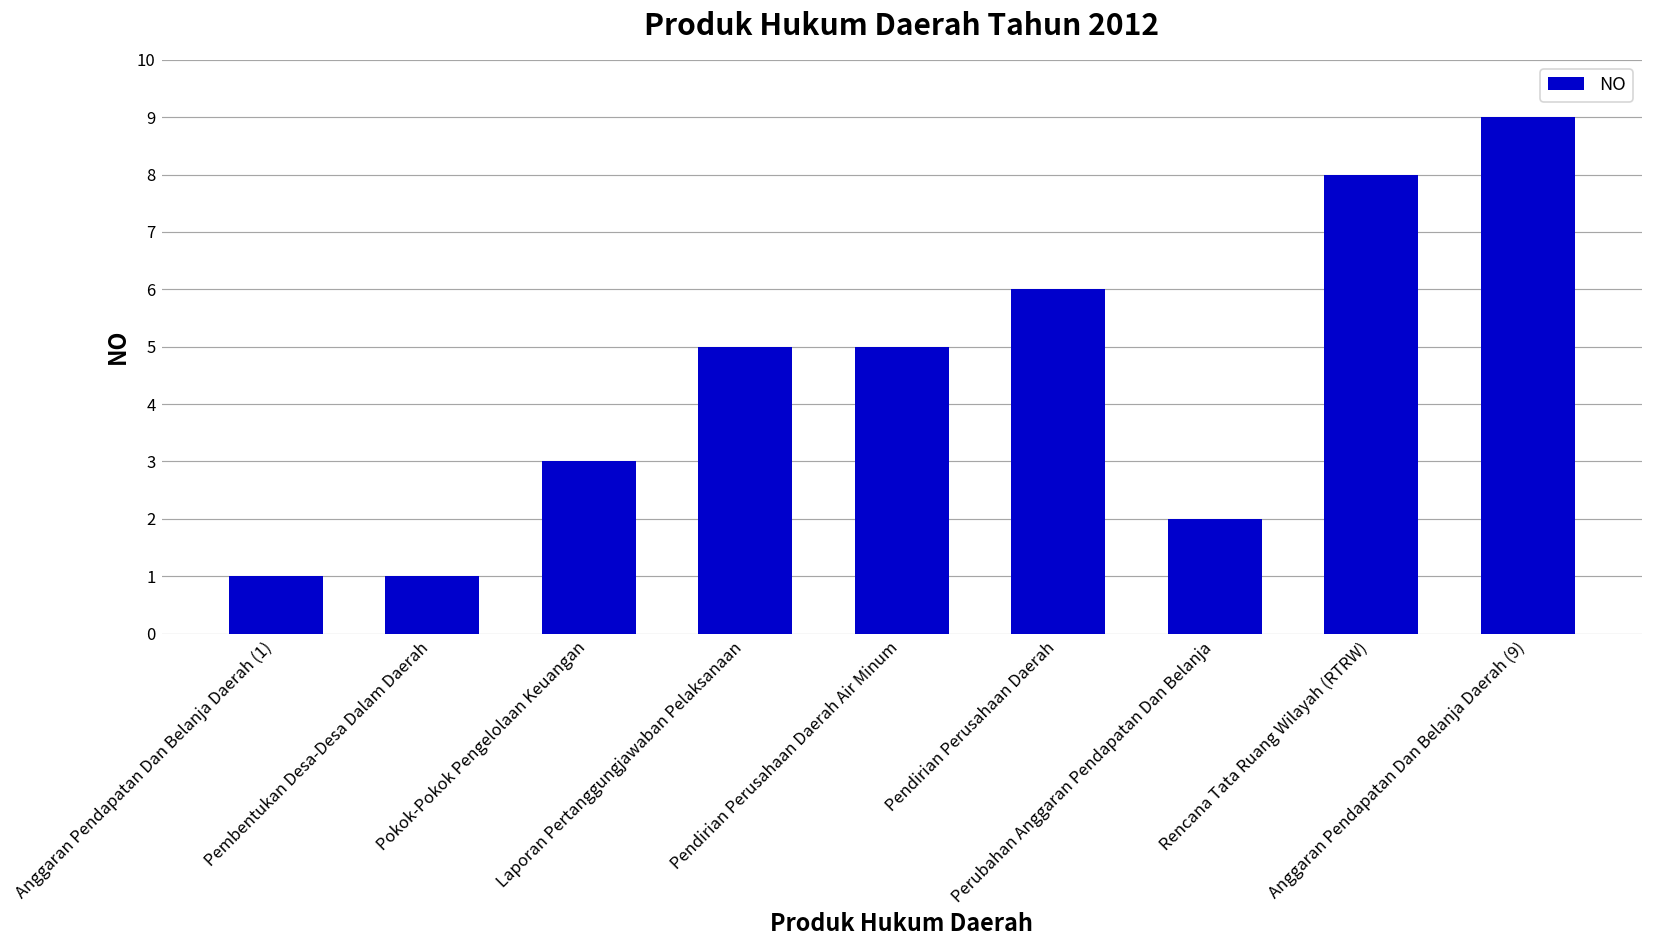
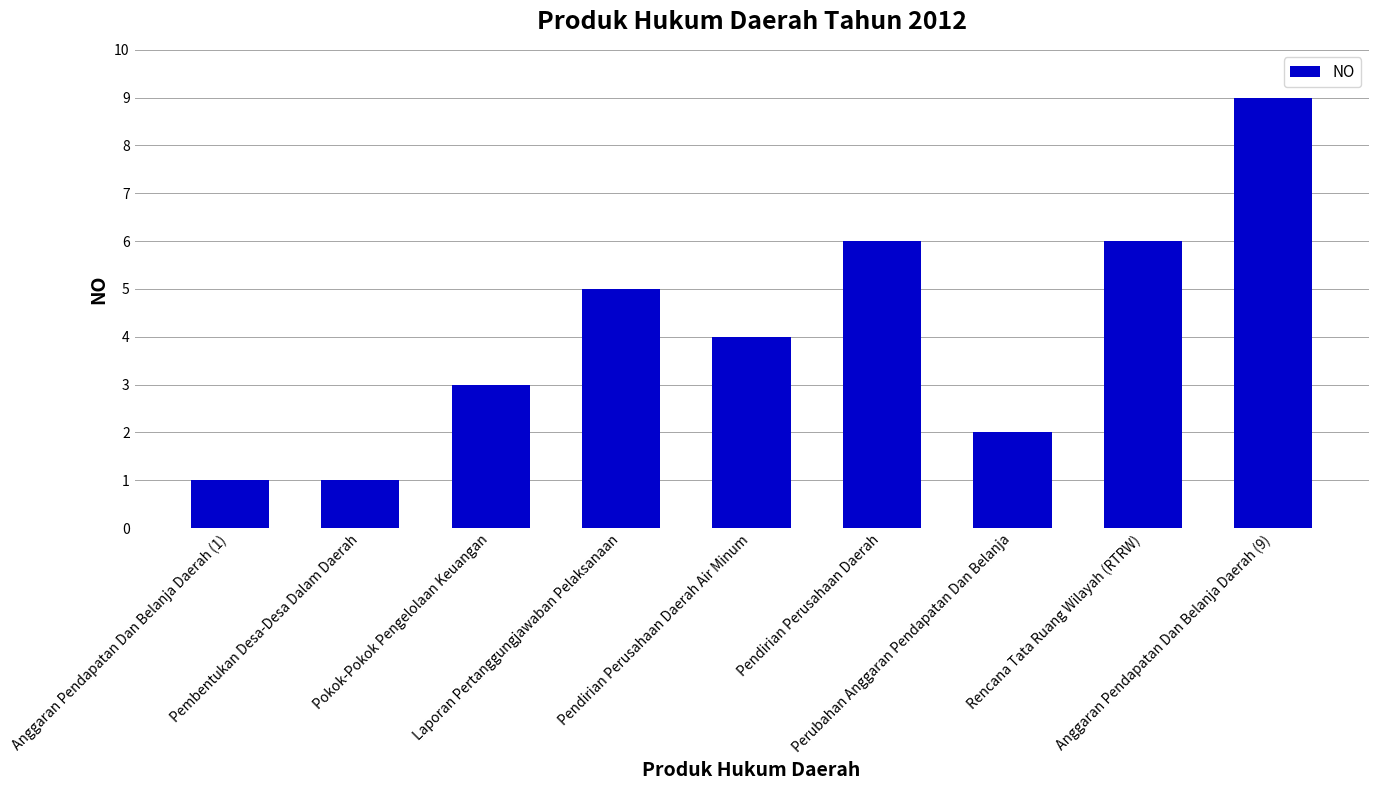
Pendirian Perusahaan Daerah Air Minum: 5 -> 4
Rencana Tata Ruang Wilayah (RTRW): 8 -> 6
